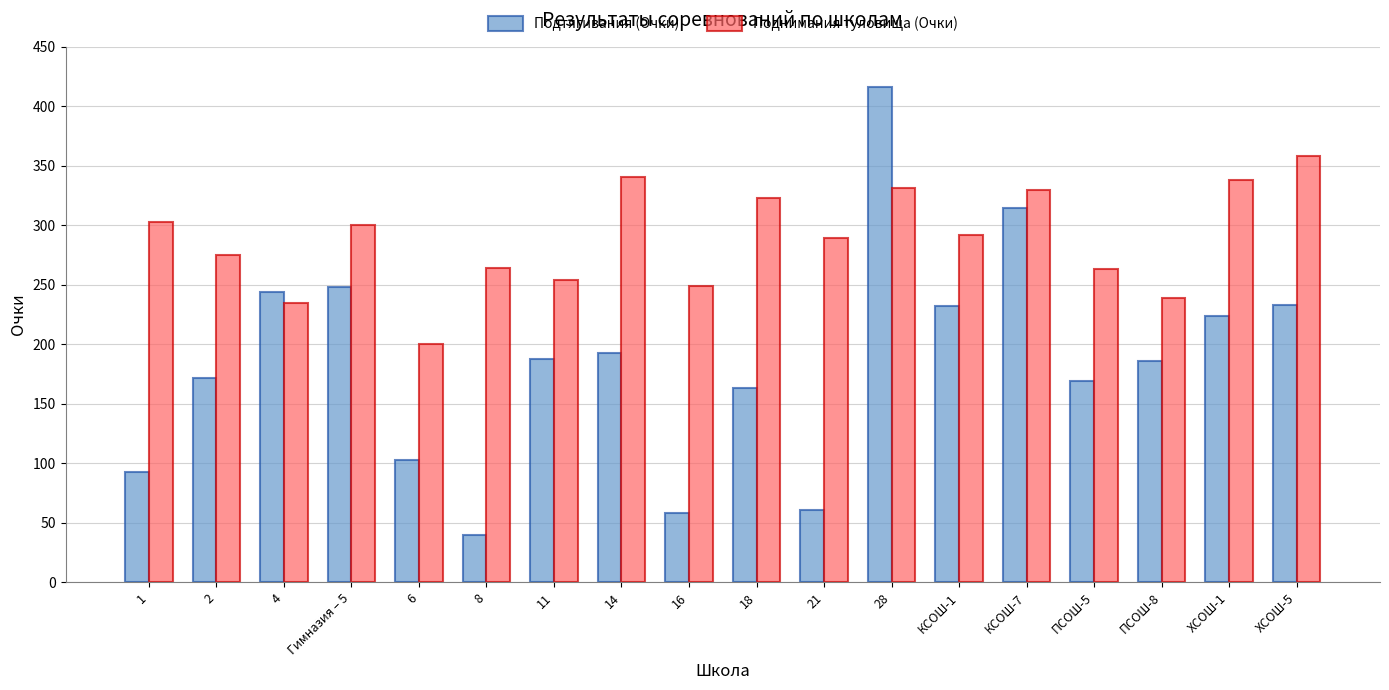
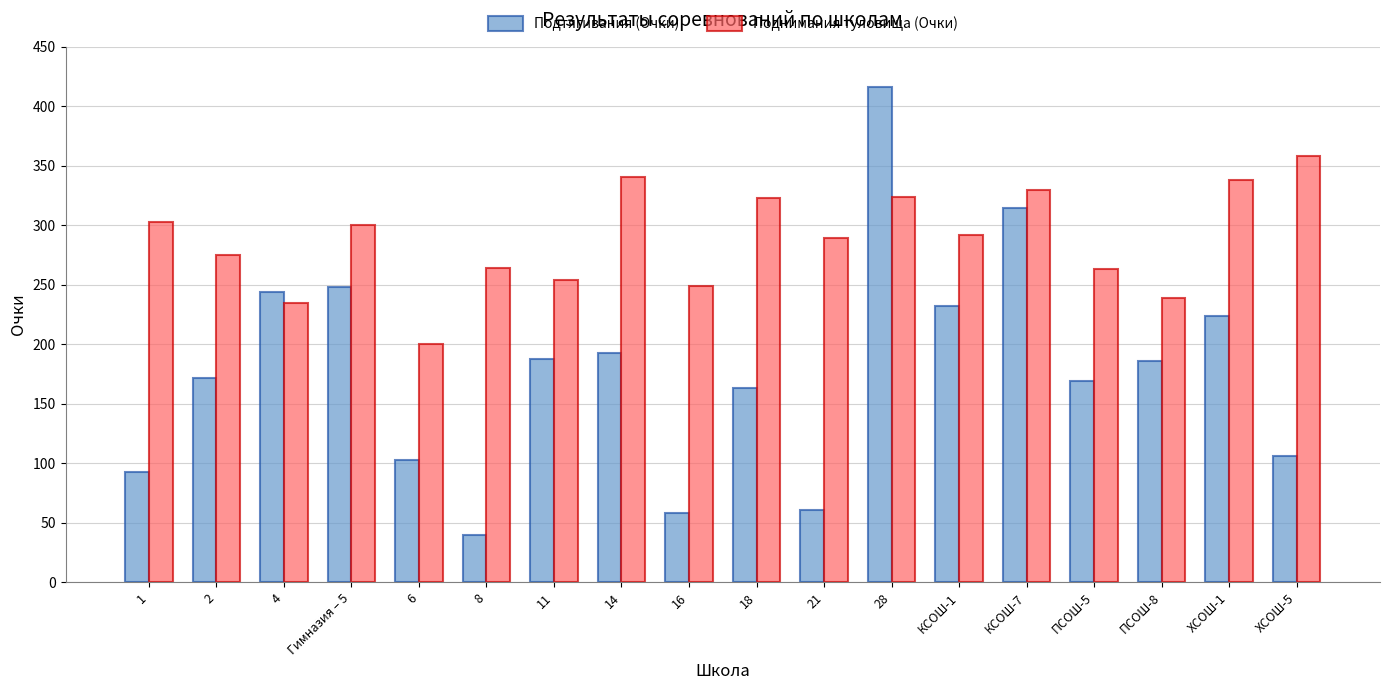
Поднимания туловища (Очки), 28: 331 -> 324
Подтягивания (Очки), ХСОШ-5: 233 -> 106
